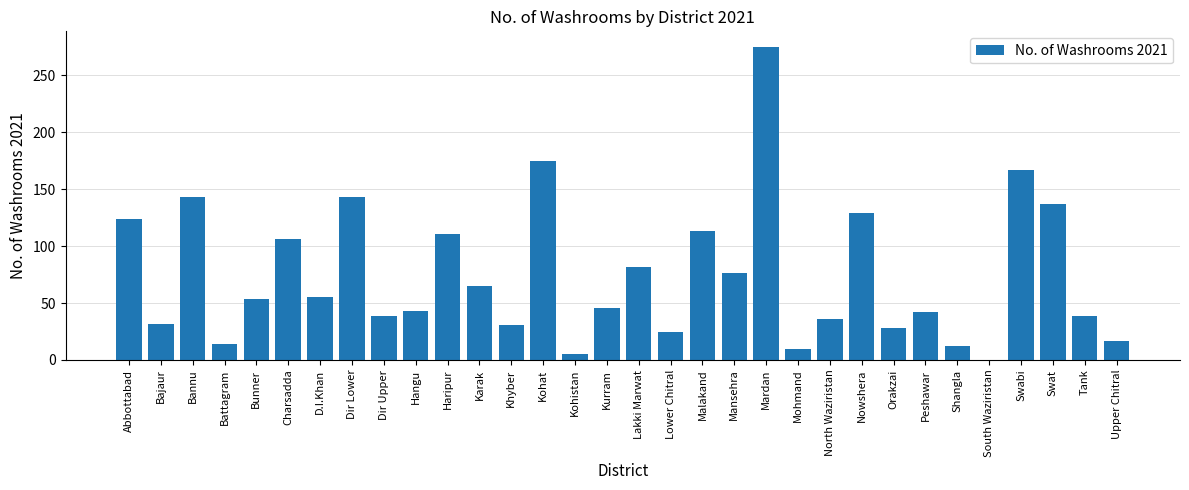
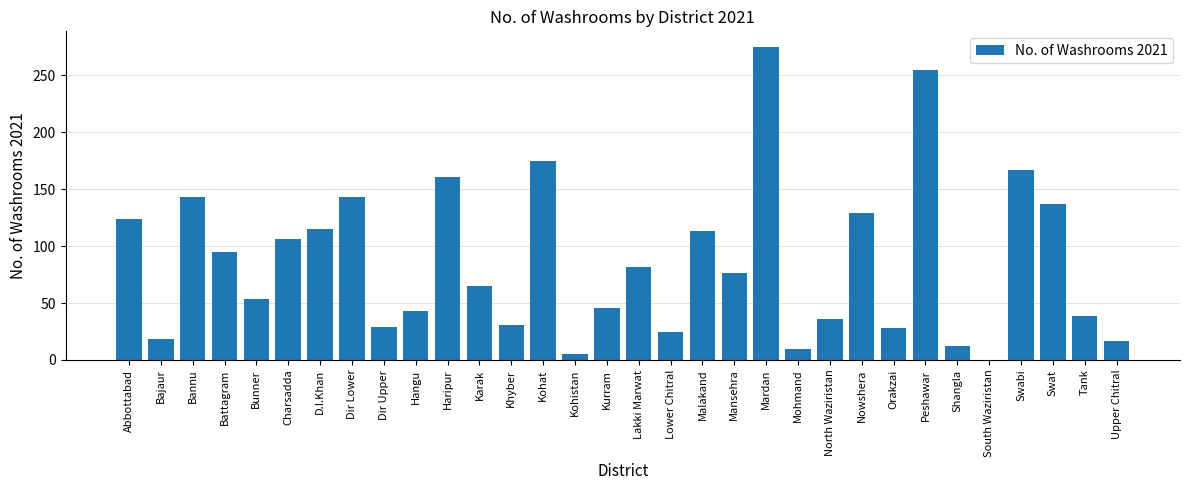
Bajaur: 32 -> 18
Battagram: 14 -> 95
D.I.Khan: 55 -> 115
Dir Upper: 39 -> 29
Haripur: 111 -> 161
Peshawar: 42 -> 255
